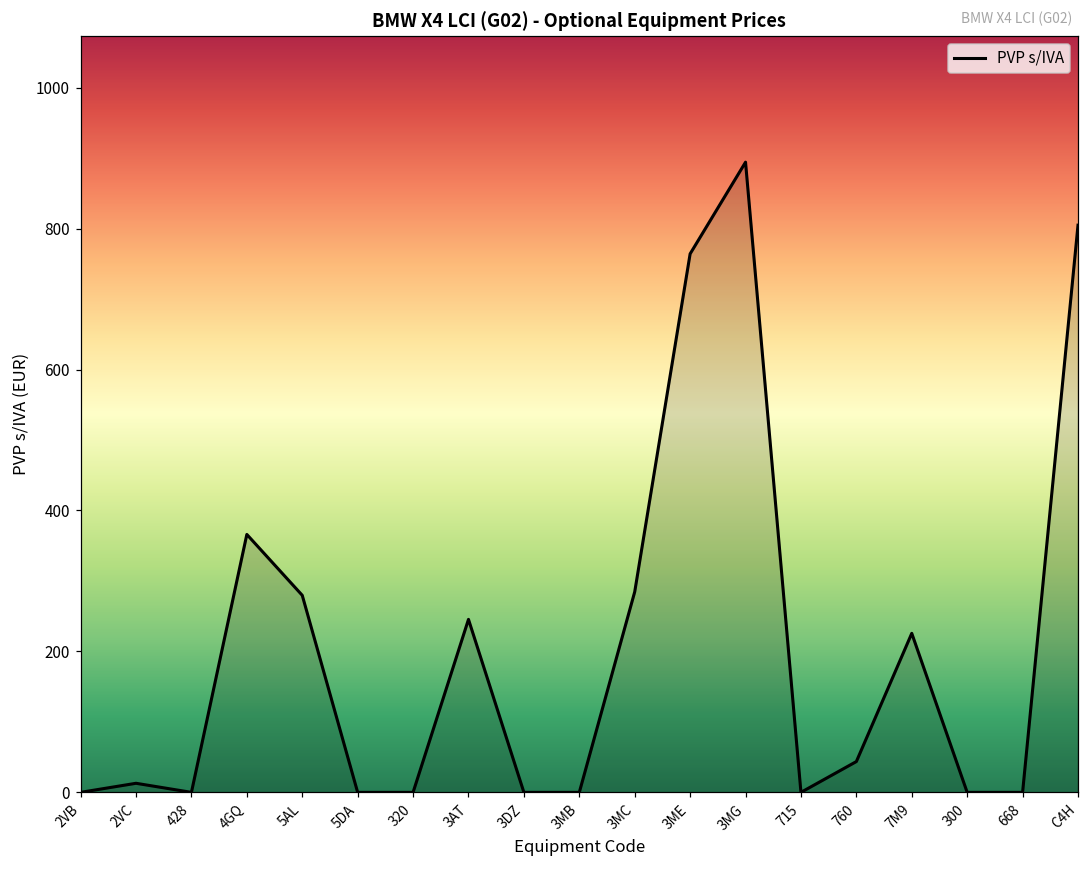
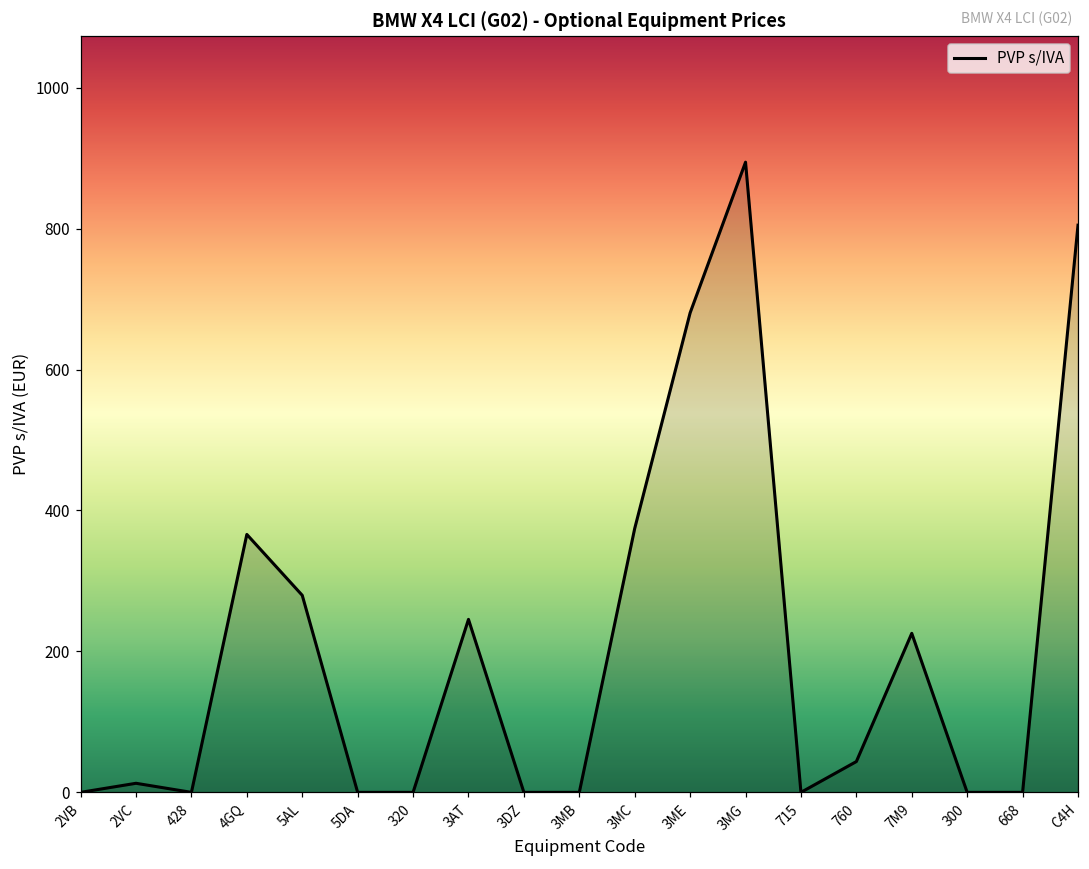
3MC: 280 -> 370
3ME: 760 -> 680
